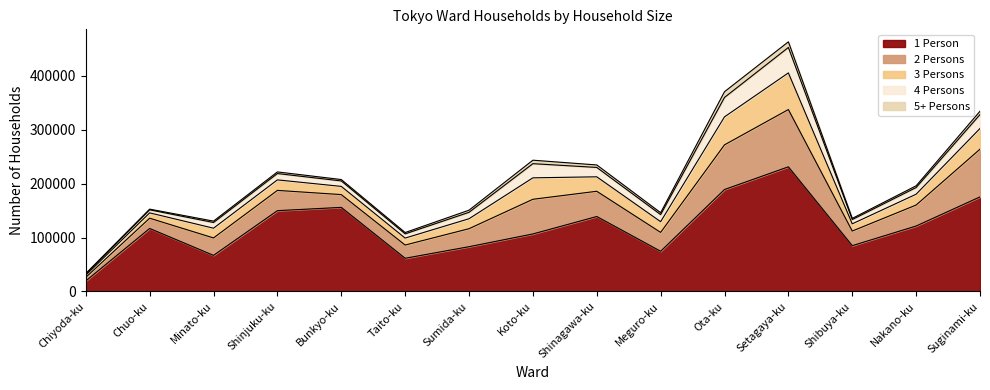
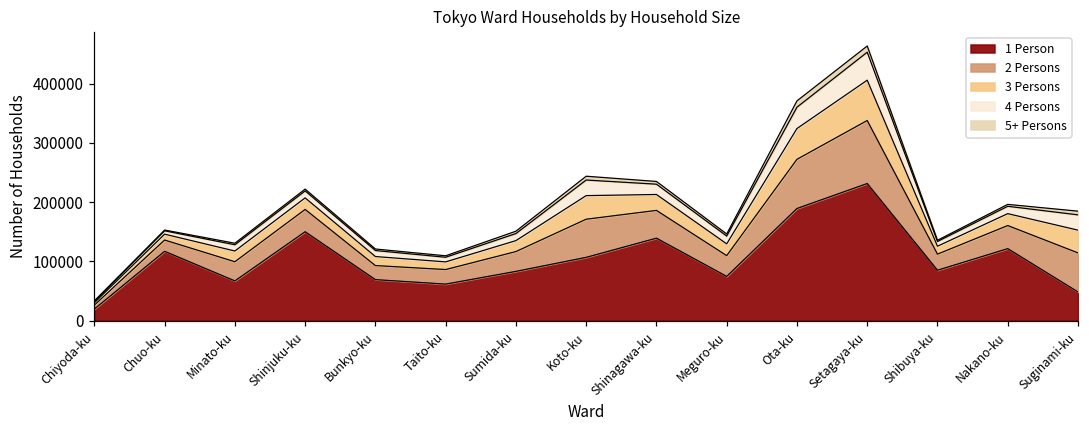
1 Person, Bunkyo-ku: 160000 -> 70000
1 Person, Suginami-ku: 180000 -> 50000
2 Persons, Suginami-ku: 90000 -> 70000
